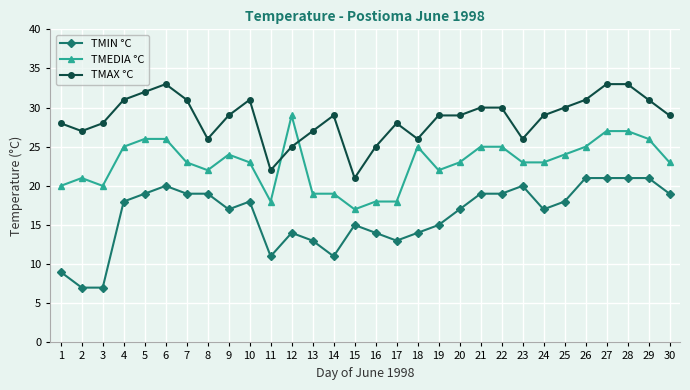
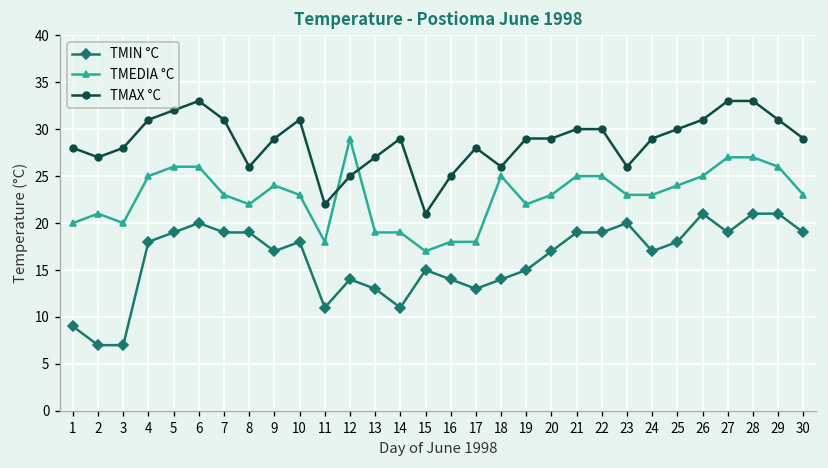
TMIN °C, 27: 21 -> 19
